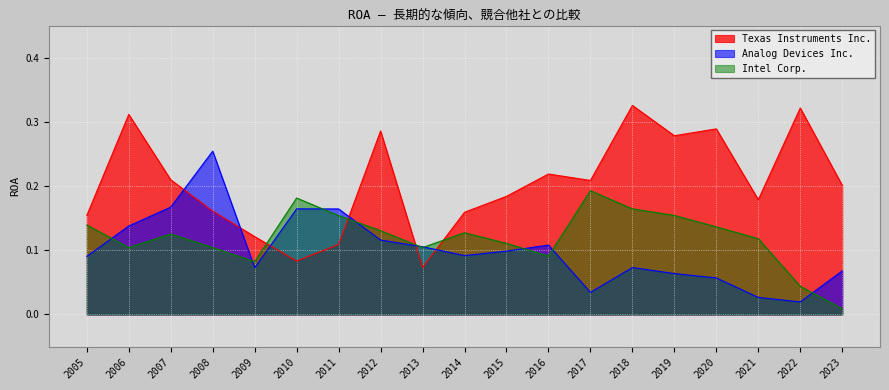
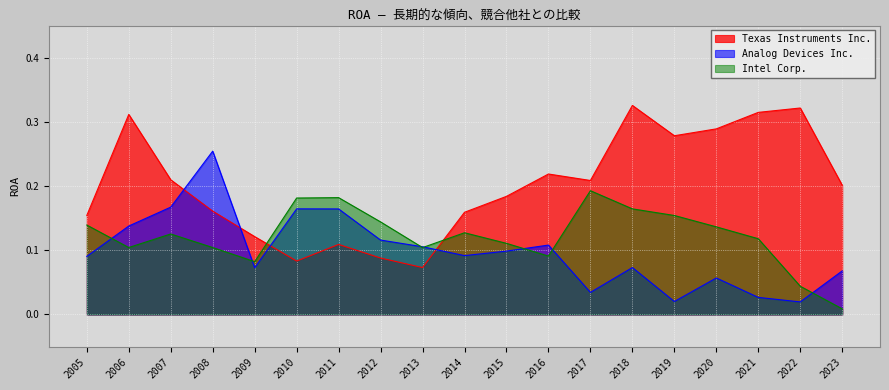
Intel Corp., 2011: 0.15 -> 0.18
Texas Instruments Inc., 2012: 0.29 -> 0.09
Intel Corp., 2012: 0.13 -> 0.14
Analog Devices Inc., 2019: 0.06 -> 0.02
Texas Instruments Inc., 2021: 0.18 -> 0.31
